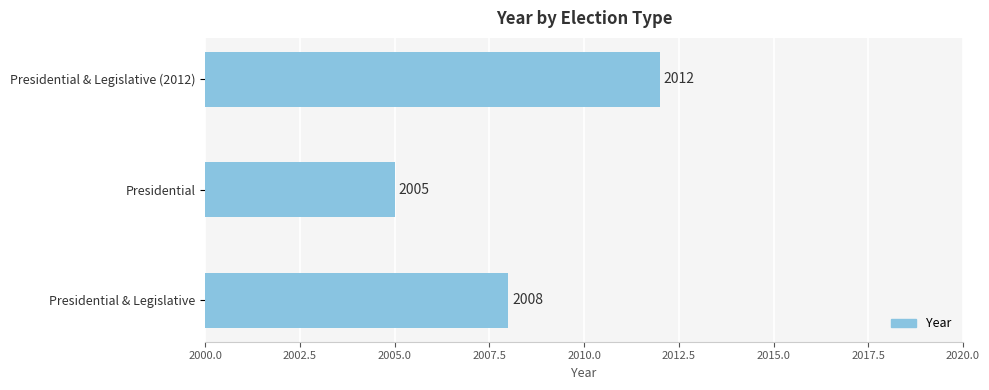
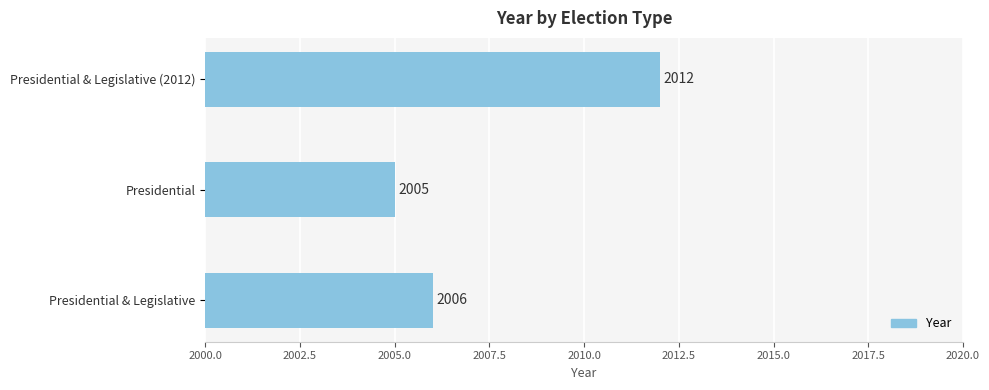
Presidential & Legislative: 2008 -> 2006
